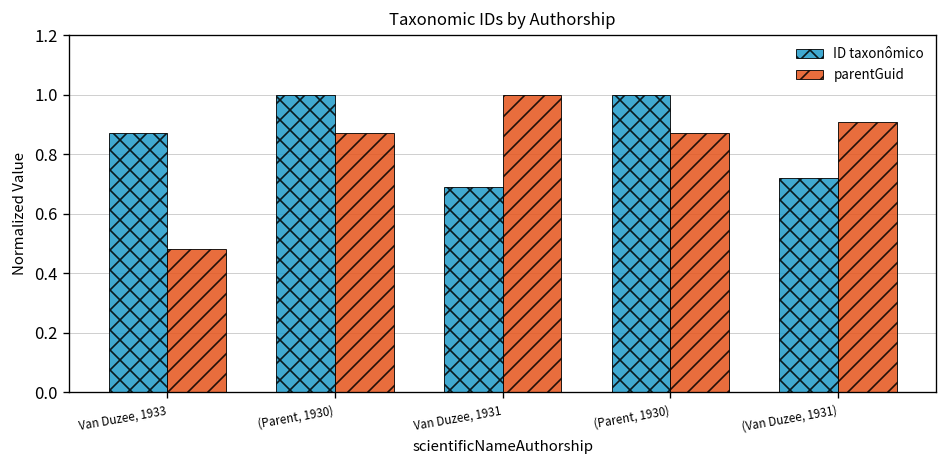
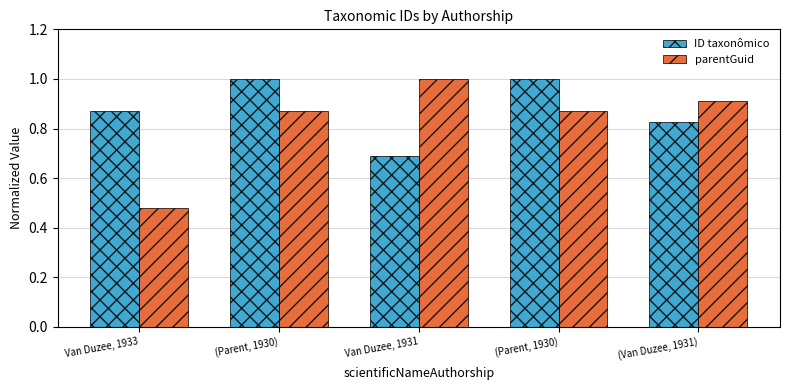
ID taxonômico, (Van Duzee, 1931): 0.72 -> 0.83
